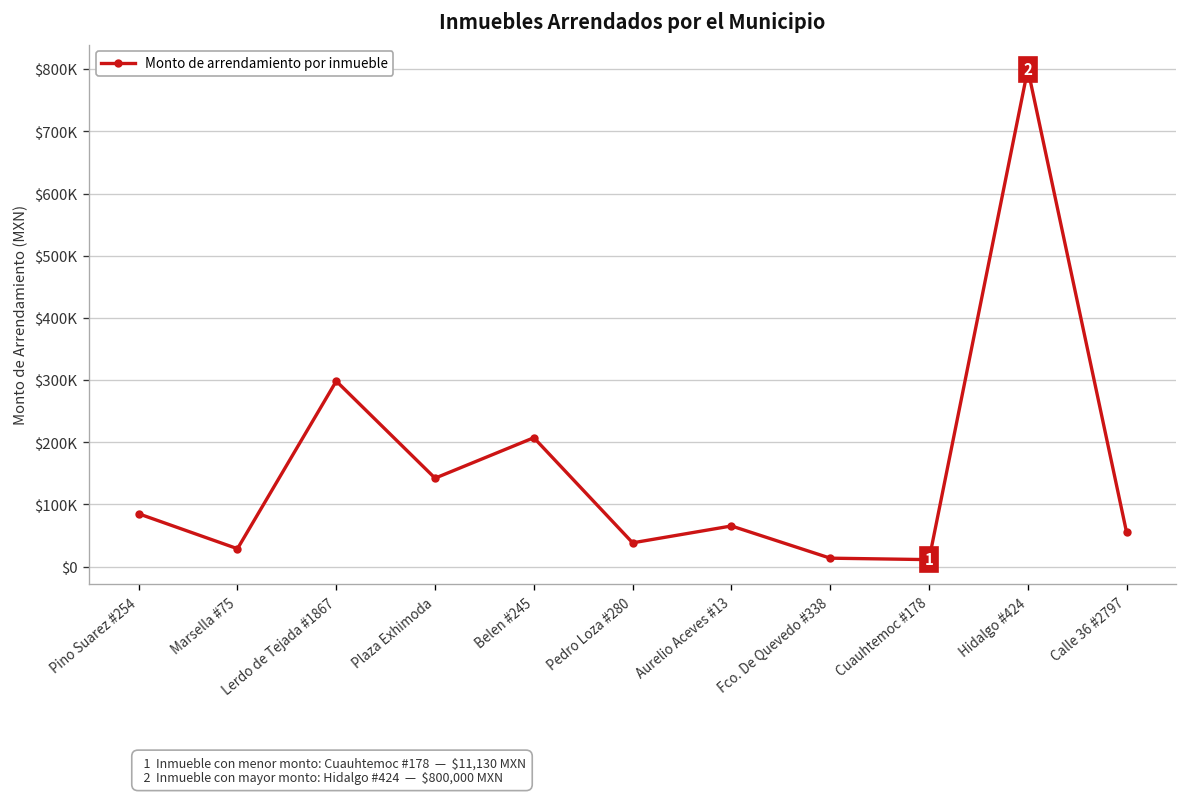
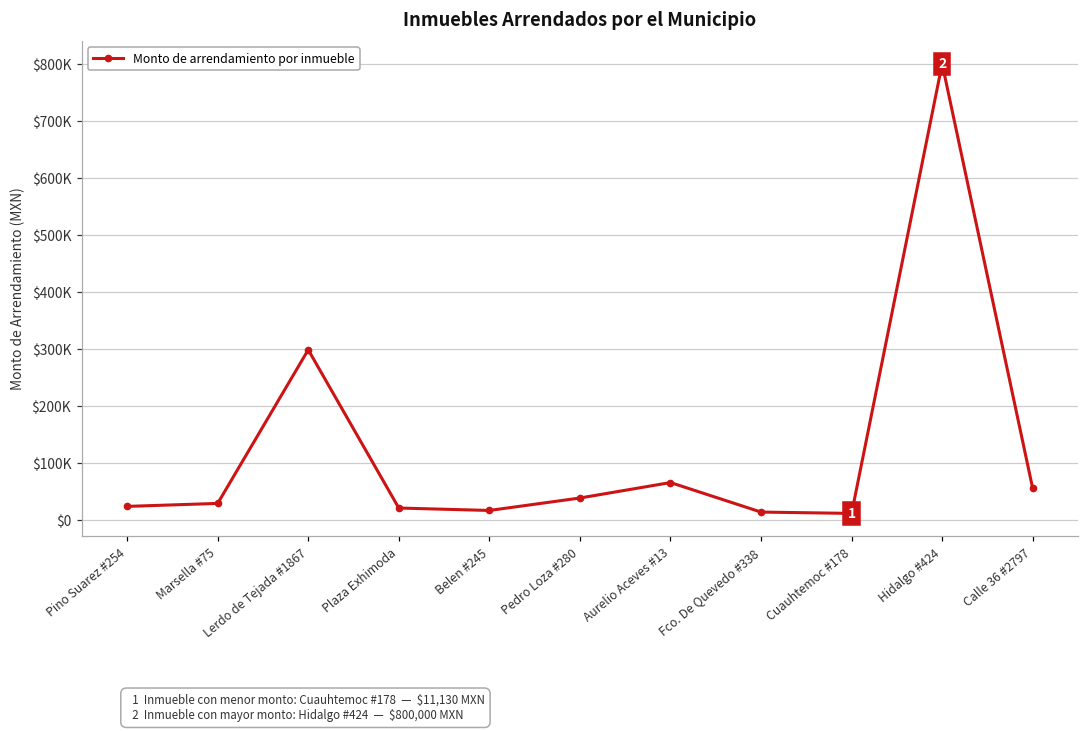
Pino Suarez #254: $80000 -> $20000
Plaza Exhimoda: $140000 -> $20000
Belen #245: $210000 -> $20000
